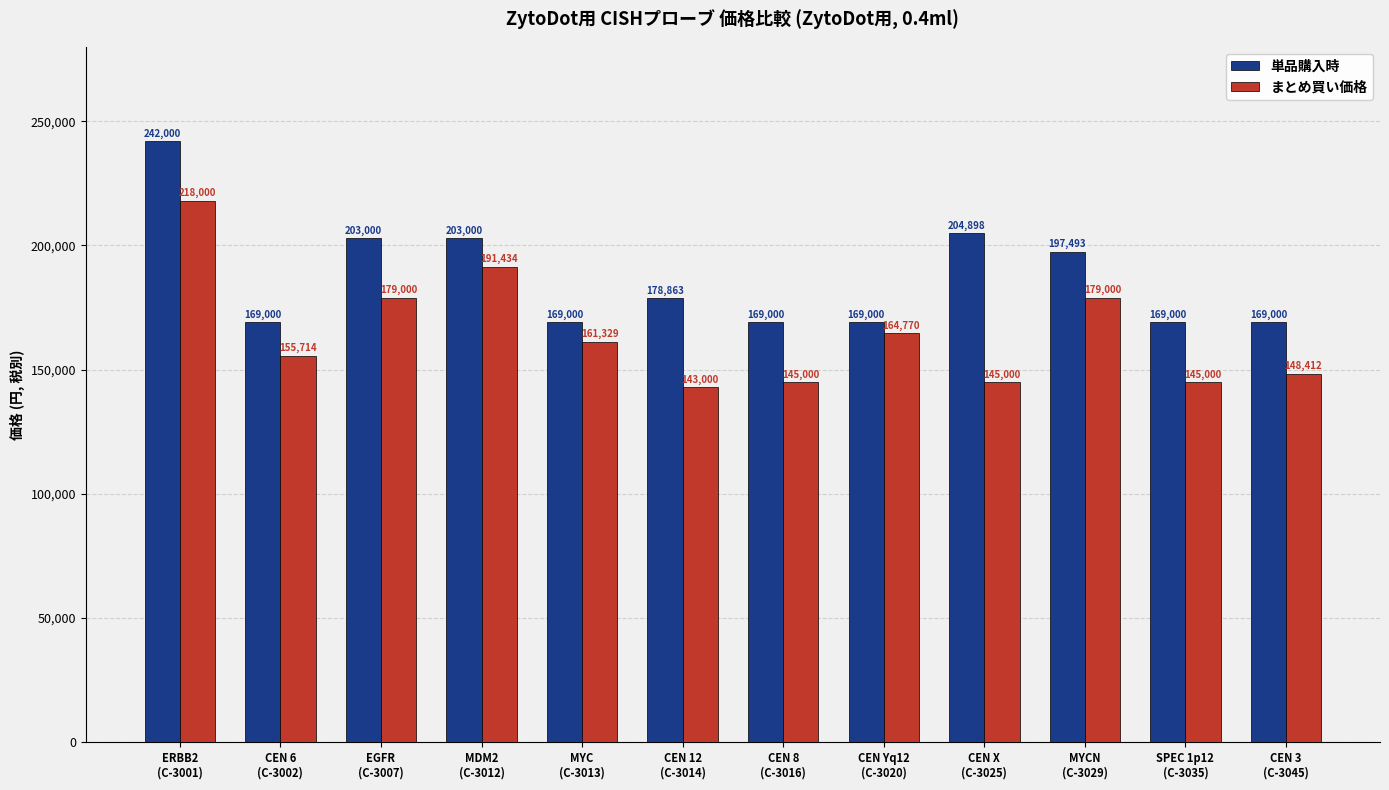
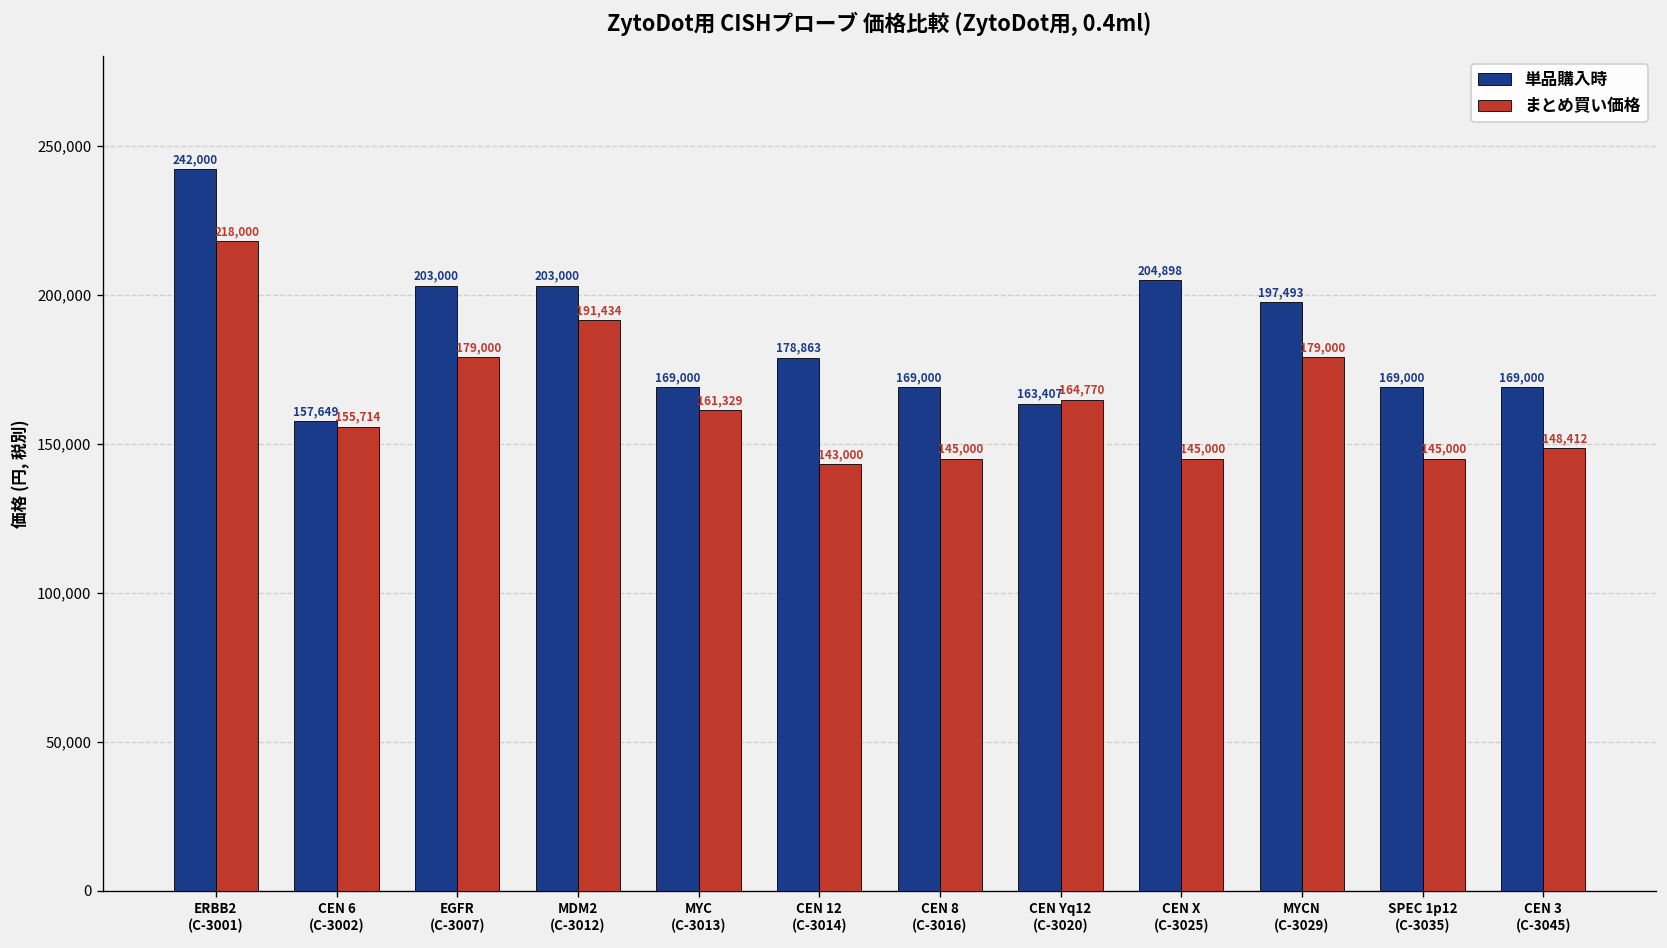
単品購入時, CEN 6 (C-3002): 169,000 -> 157,649
単品購入時, CEN Yq12 (C-3020): 169,000 -> 163,407
